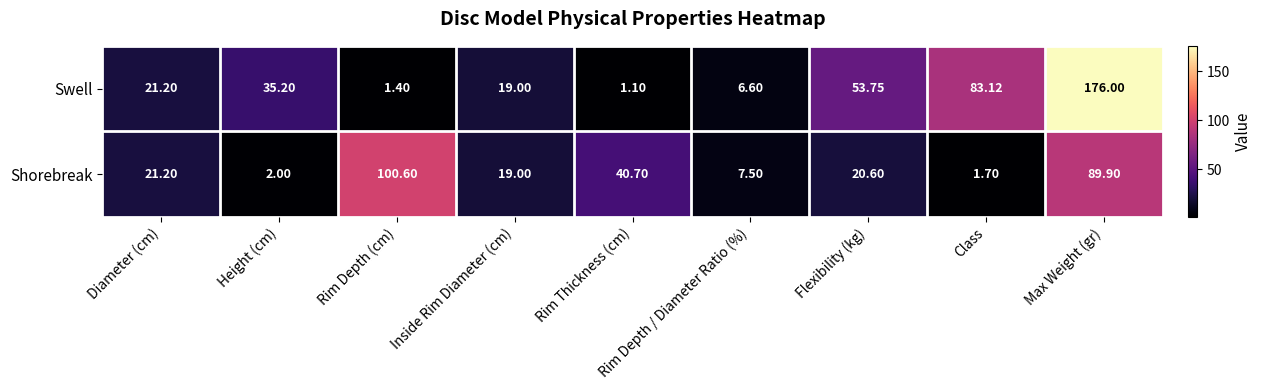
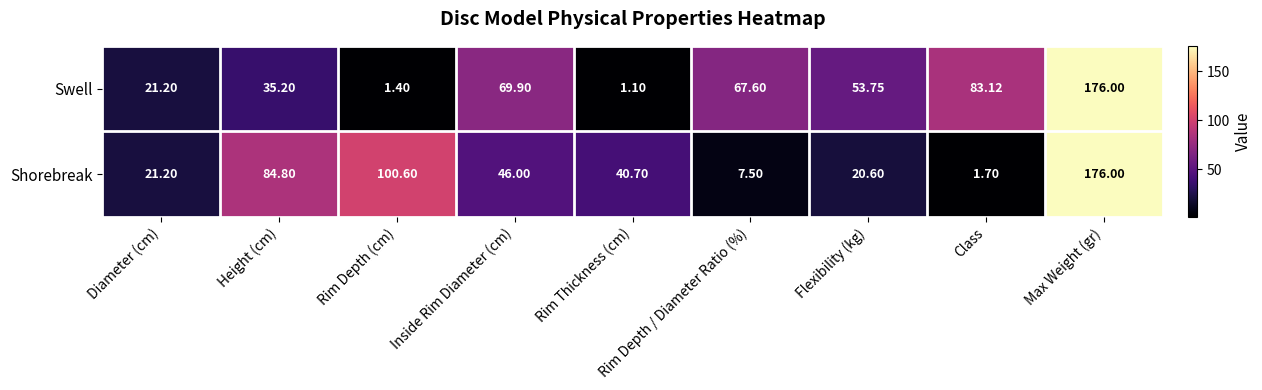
Swell, Inside Rim Diameter (cm): 19.00 -> 69.90
Swell, Rim Depth / Diameter Ratio (%): 6.60 -> 67.60
Shorebreak, Height (cm): 2.00 -> 84.80
Shorebreak, Inside Rim Diameter (cm): 19.00 -> 46.00
Shorebreak, Max Weight (gr): 89.90 -> 176.00
